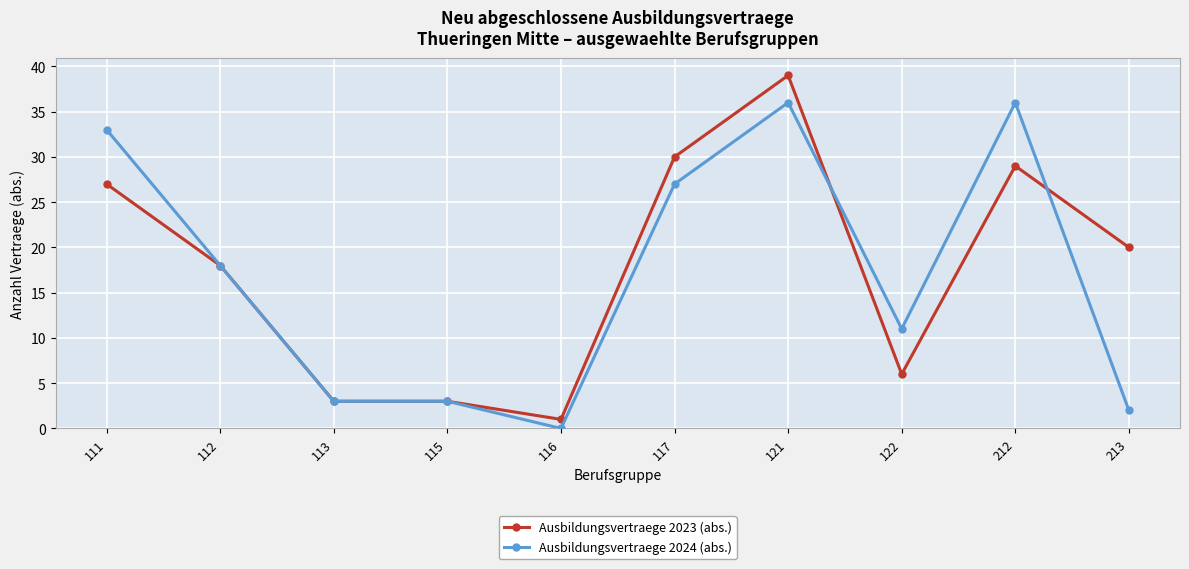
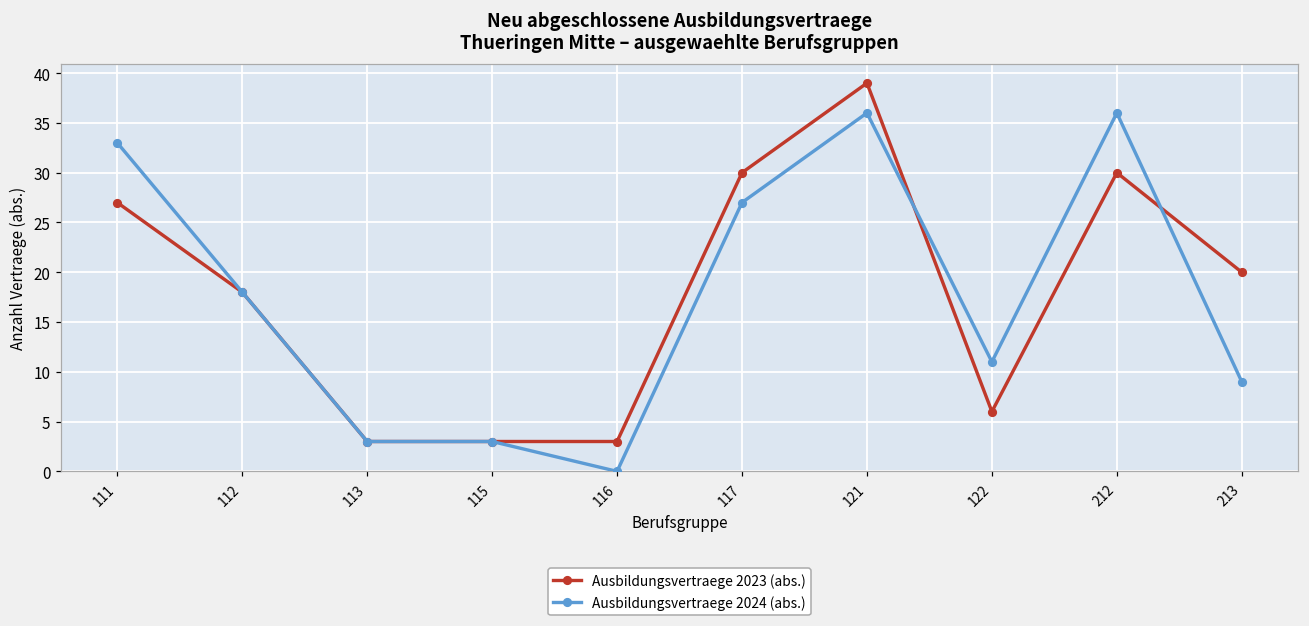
Ausbildungsvertraege 2023 (abs.), 116: 1 -> 3
Ausbildungsvertraege 2023 (abs.), 212: 29 -> 30
Ausbildungsvertraege 2024 (abs.), 213: 2 -> 9
